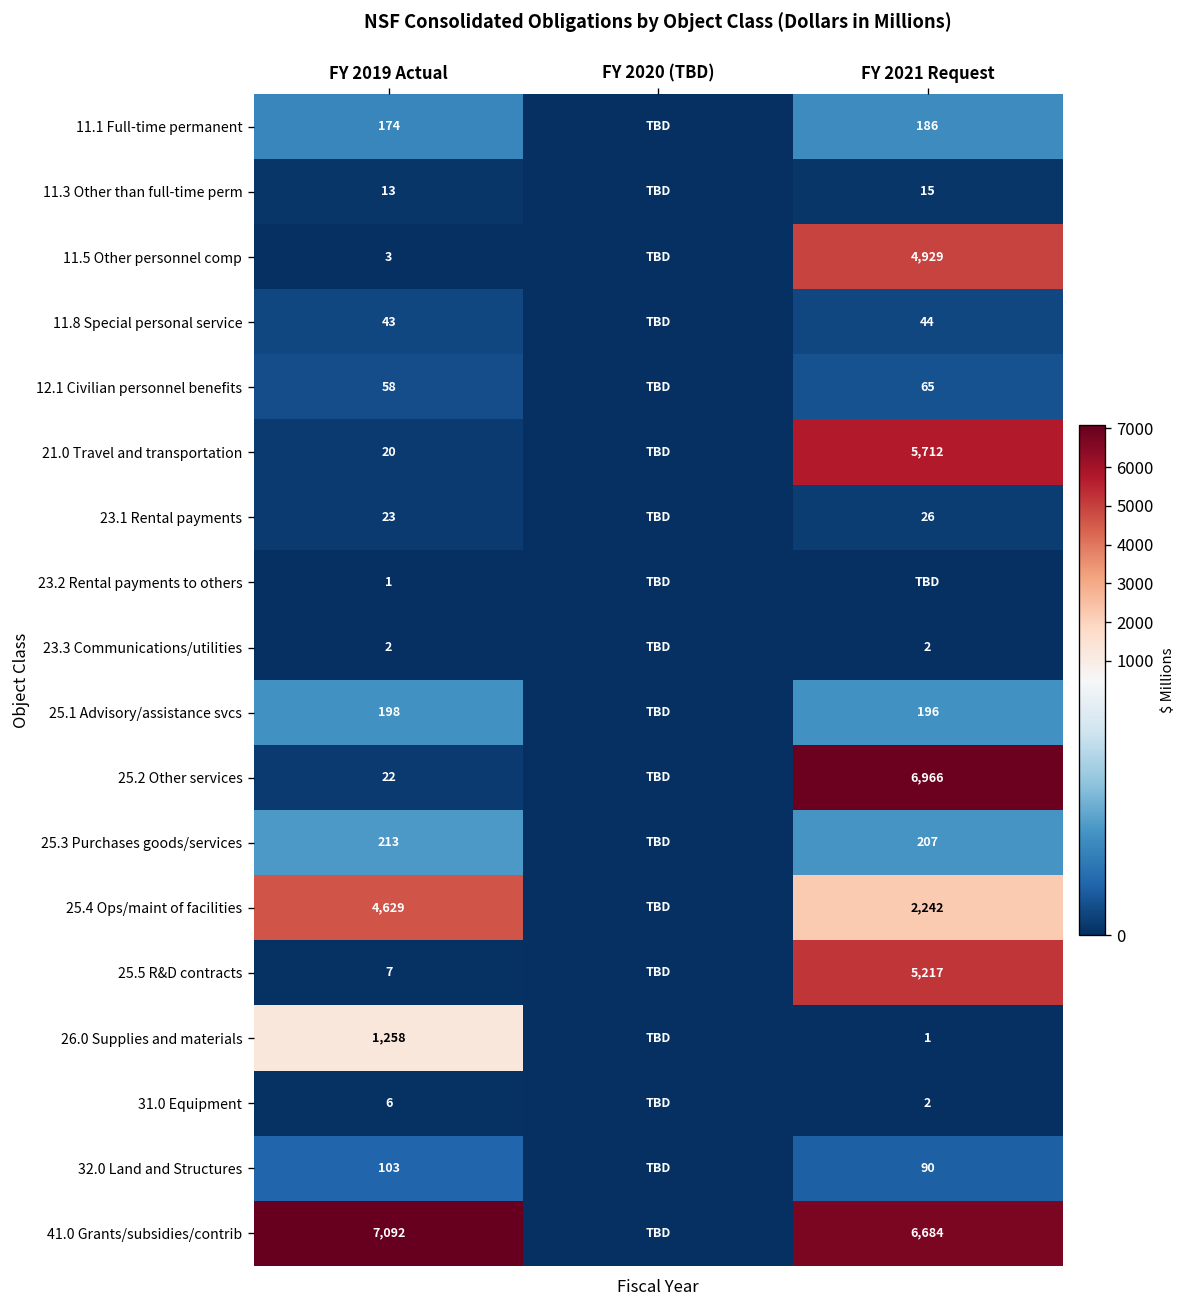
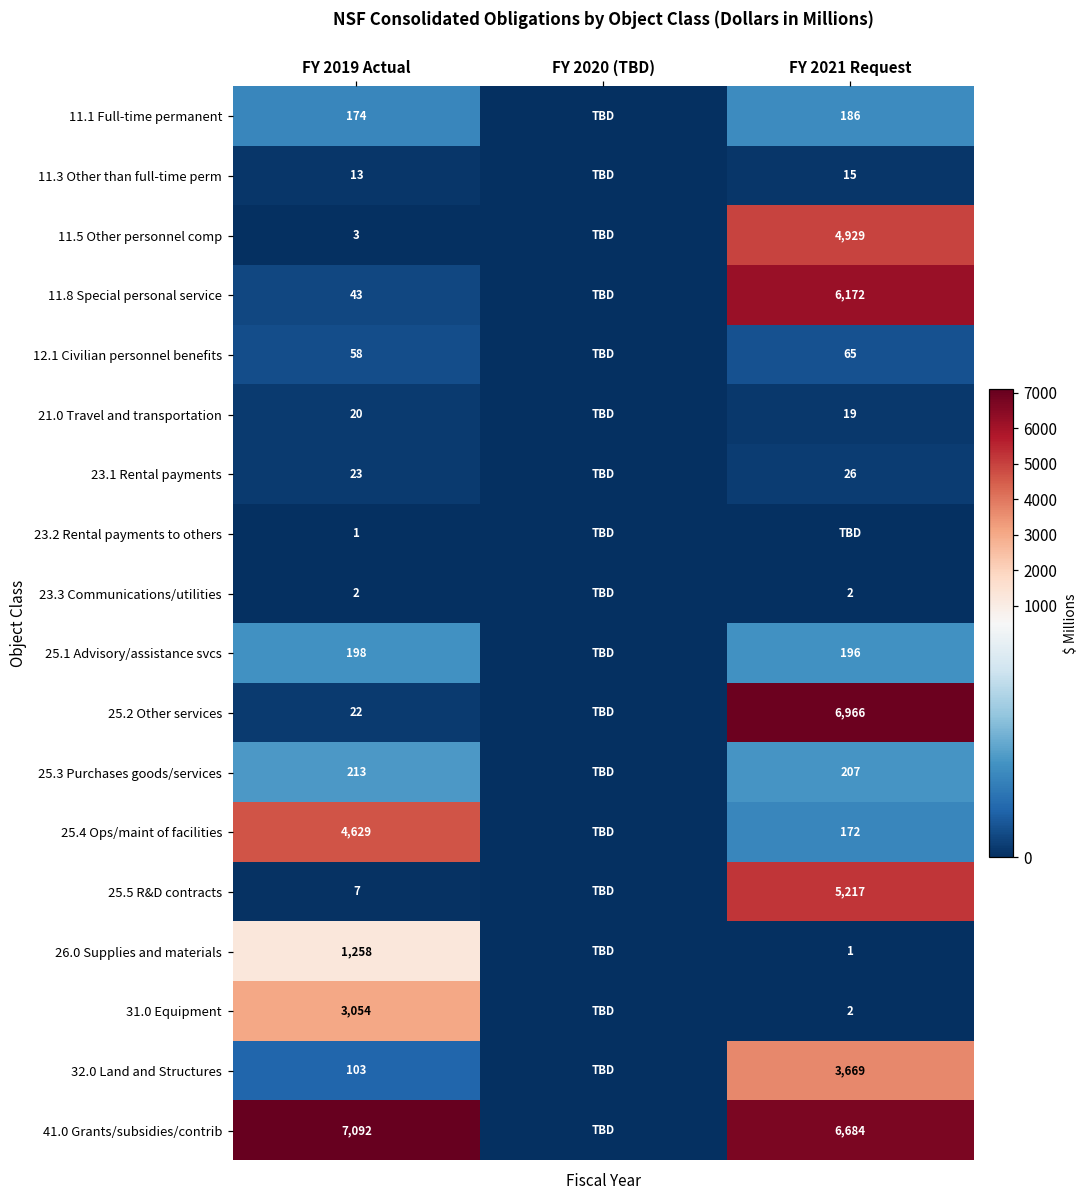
11.8 Special personal service, FY 2021 Request: 44 -> 6,172
21.0 Travel and transportation, FY 2021 Request: 5,712 -> 19
25.4 Ops/maint of facilities, FY 2021 Request: 2,242 -> 172
31.0 Equipment, FY 2019 Actual: 6 -> 3,054
32.0 Land and Structures, FY 2021 Request: 90 -> 3,669
